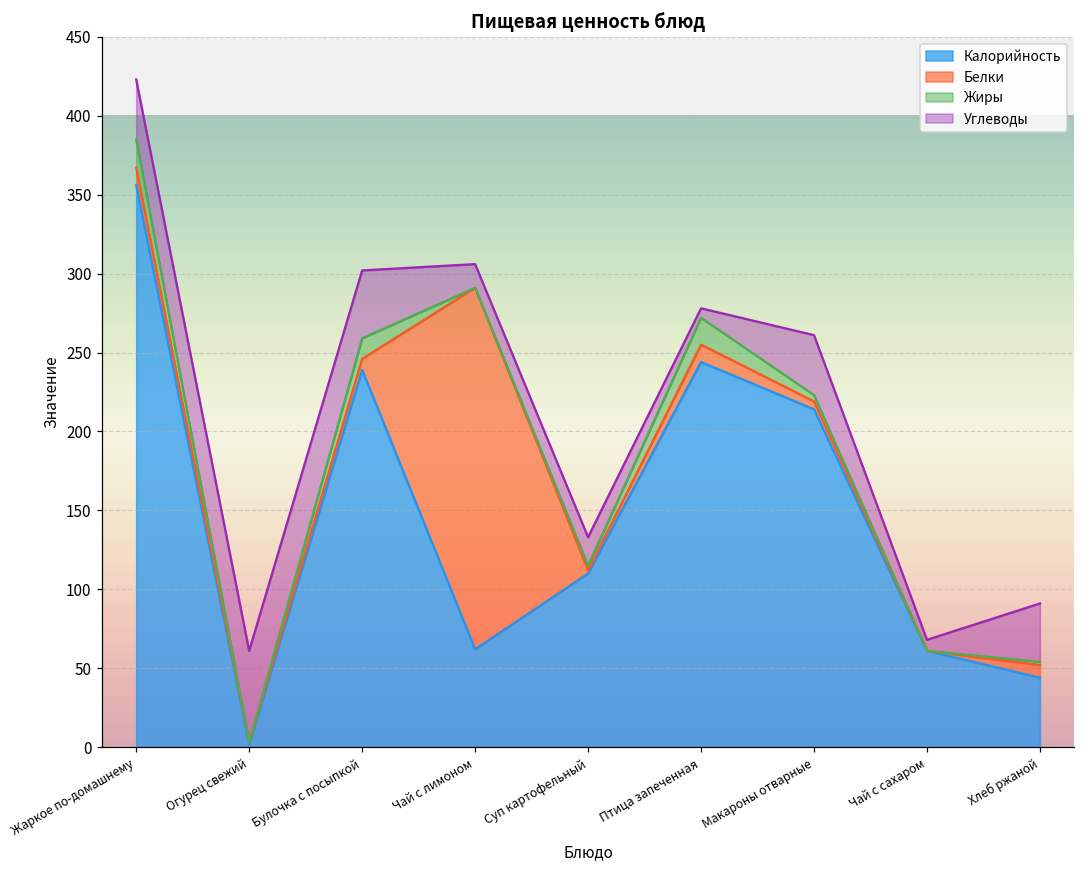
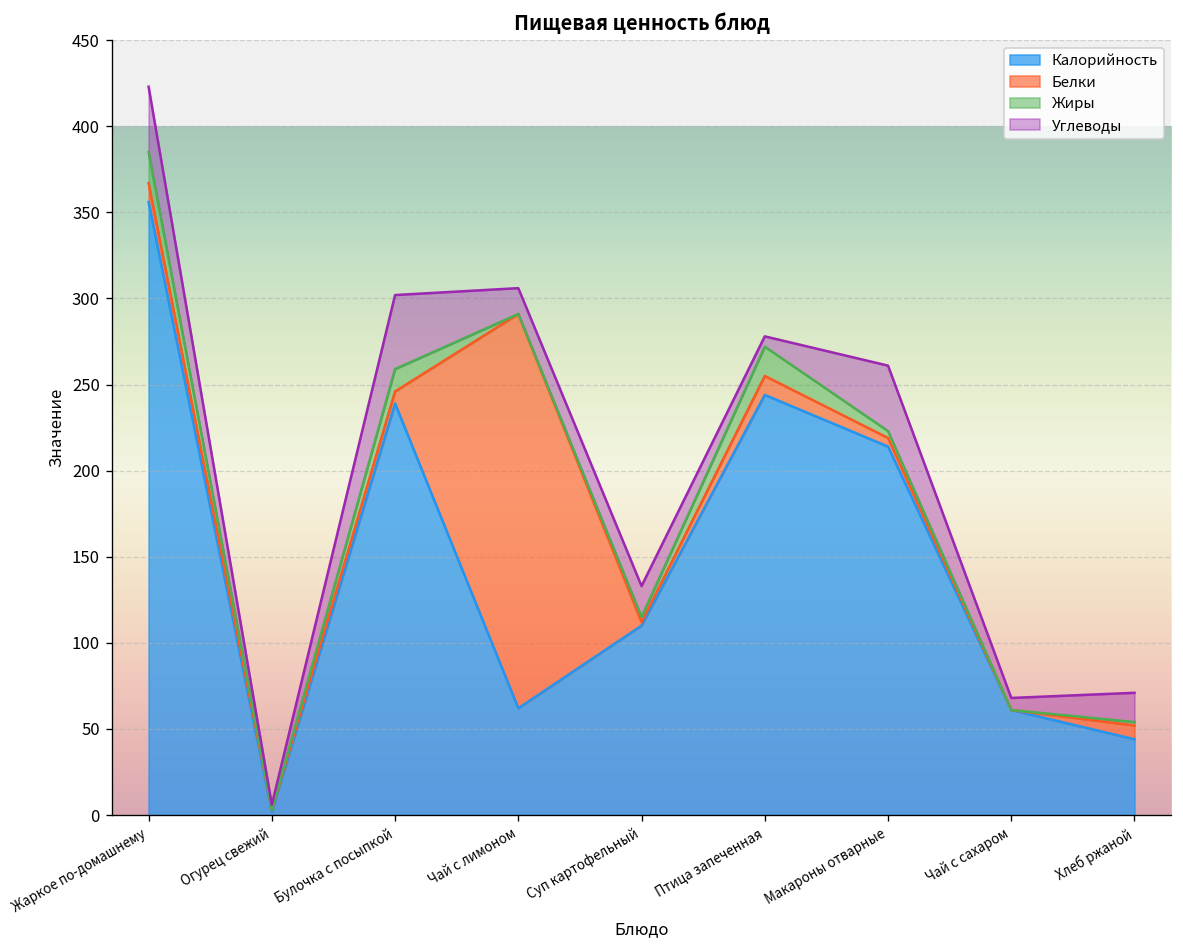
Углеводы, Огурец свежий: 58 -> 3
Углеводы, Хлеб ржаной: 37 -> 17
